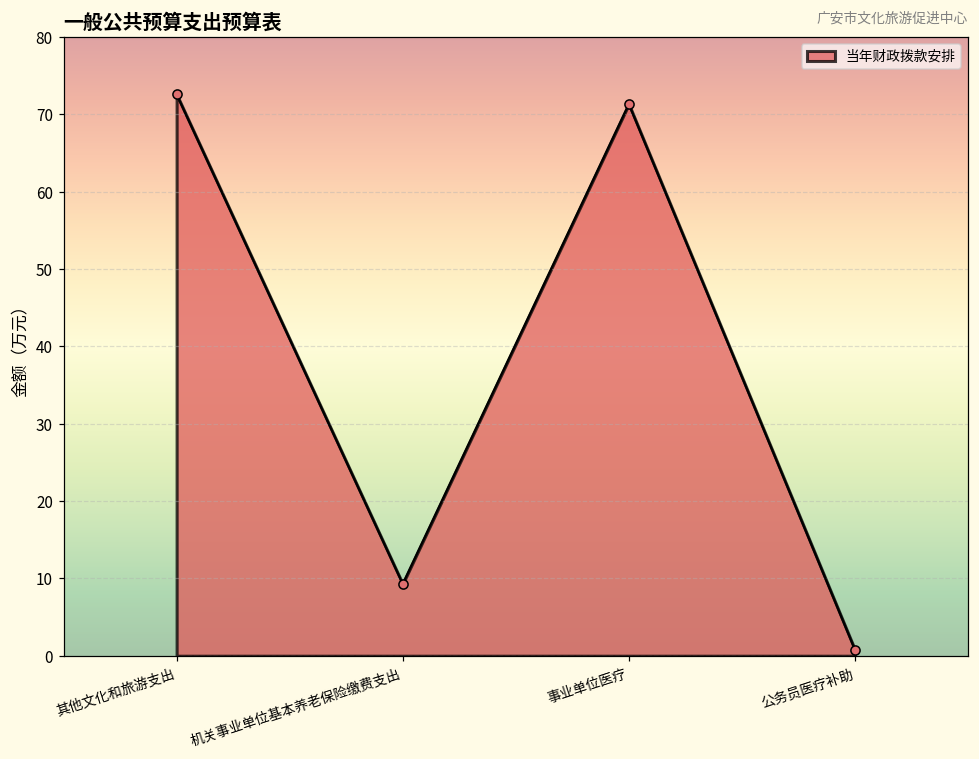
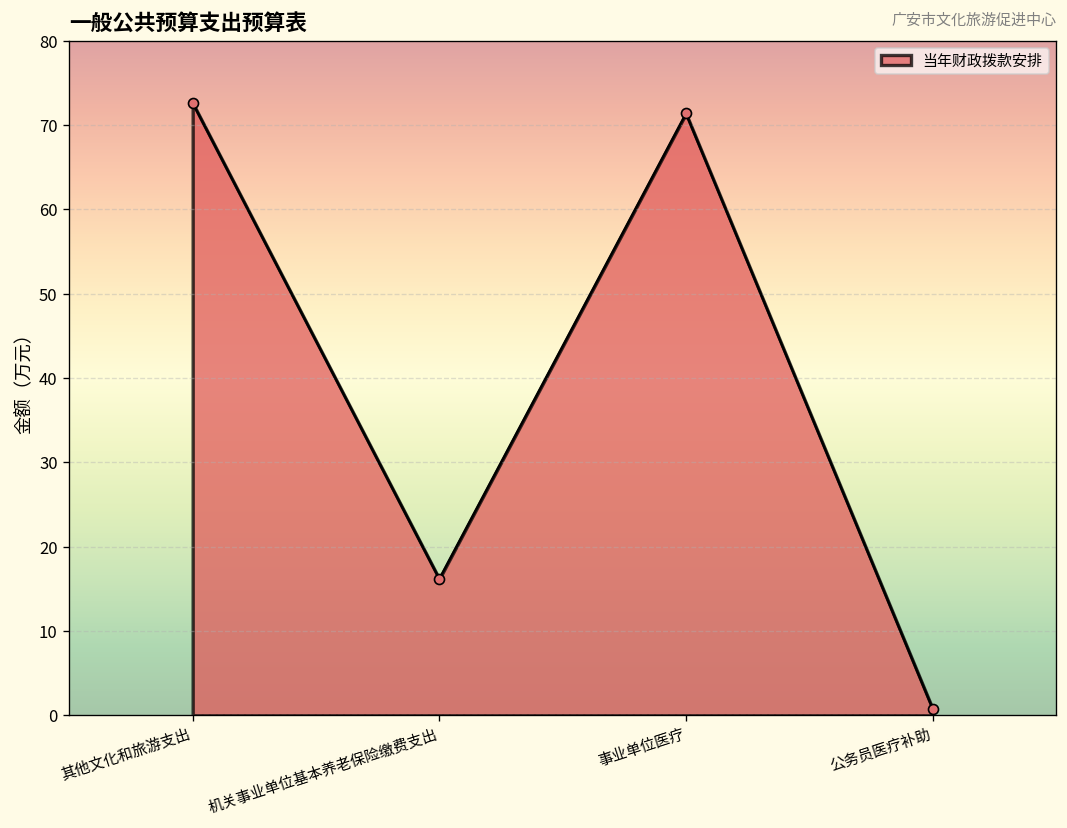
机关事业单位基本养老保险缴费支出: 9 -> 16
